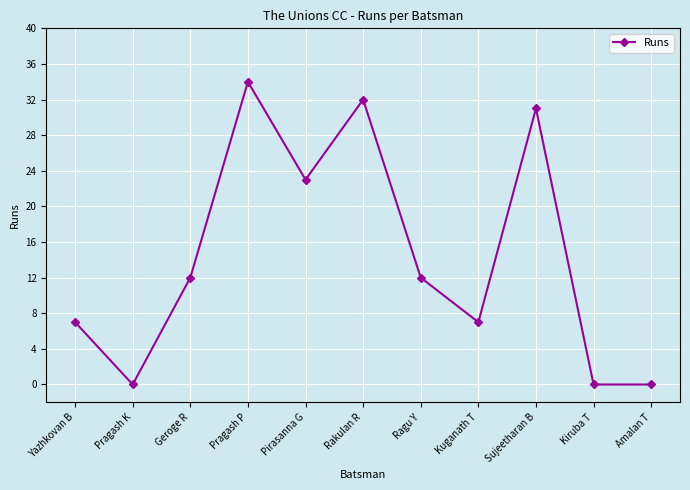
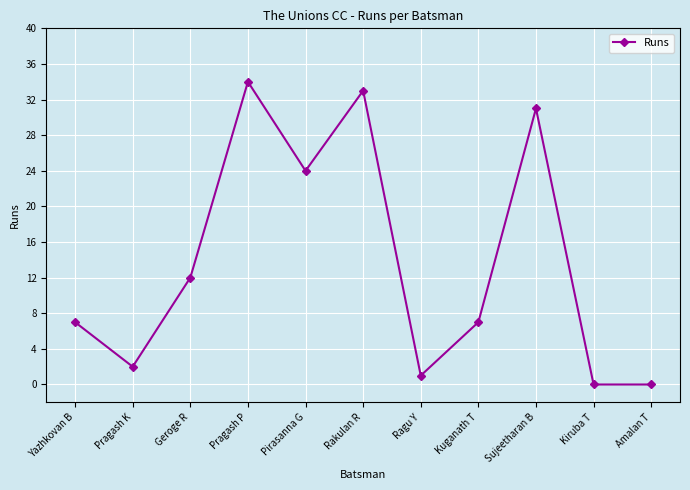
Pragash K: 0 -> 2
Pirasanna G: 23 -> 24
Rakulan R: 32 -> 33
Ragu Y: 12 -> 1
